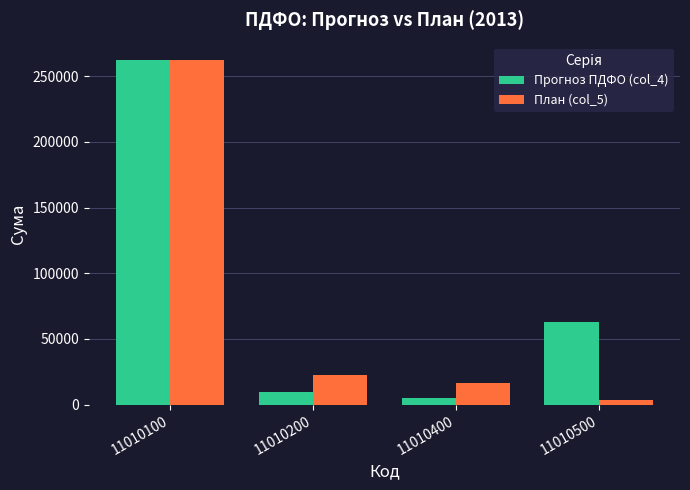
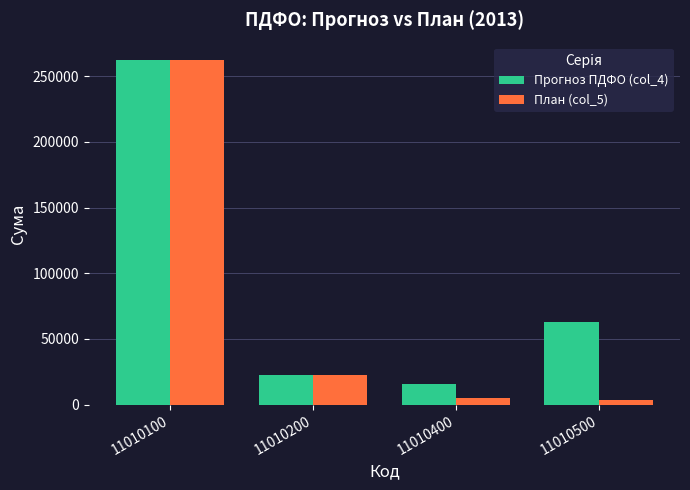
Прогноз ПДФО (col_4), 11010200: 9000 -> 22000
Прогноз ПДФО (col_4), 11010400: 5000 -> 16000
План (col_5), 11010400: 17000 -> 5000
